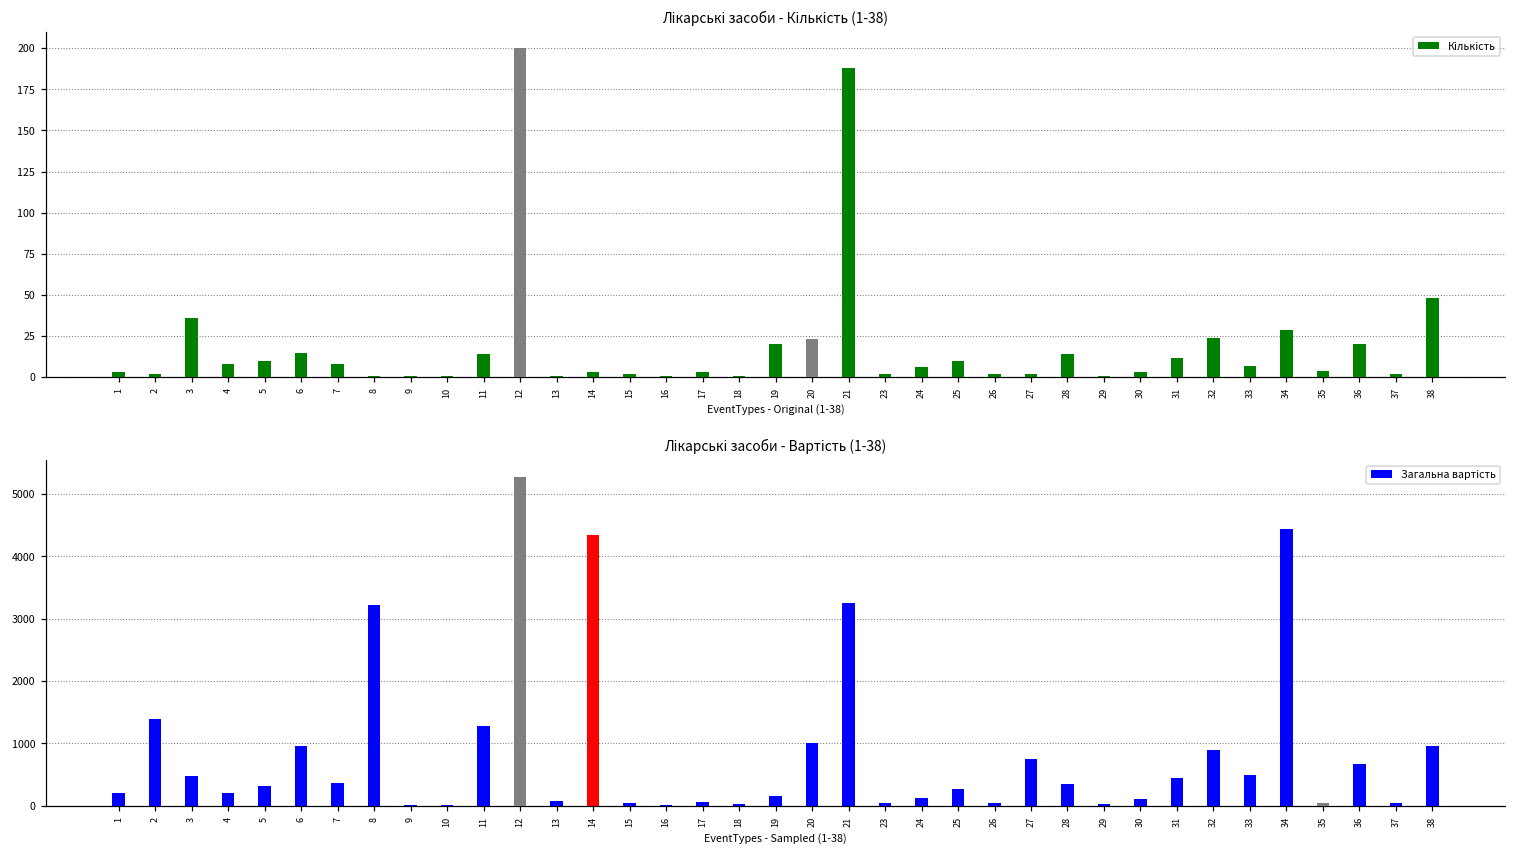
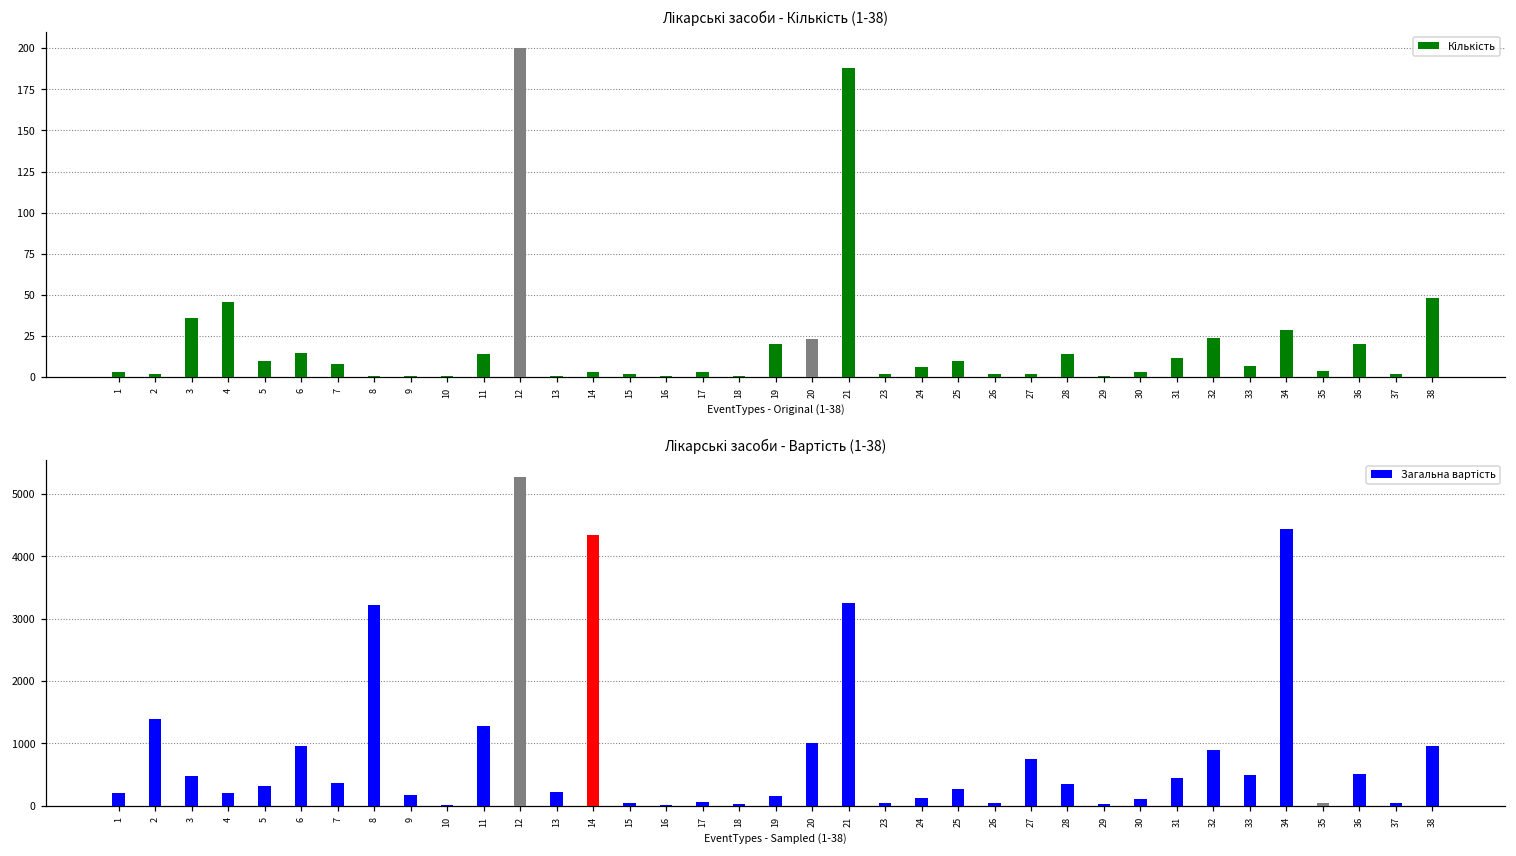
Лікарські засоби - Кількість (1-38), Кількість, 4: 8 -> 46
Лікарські засоби - Вартість (1-38), Загальна вартість, 9: 0 -> 200
Лікарські засоби - Вартість (1-38), Загальна вартість, 13: 100 -> 200
Лікарські засоби - Вартість (1-38), Загальна вартість, 36: 700 -> 500
